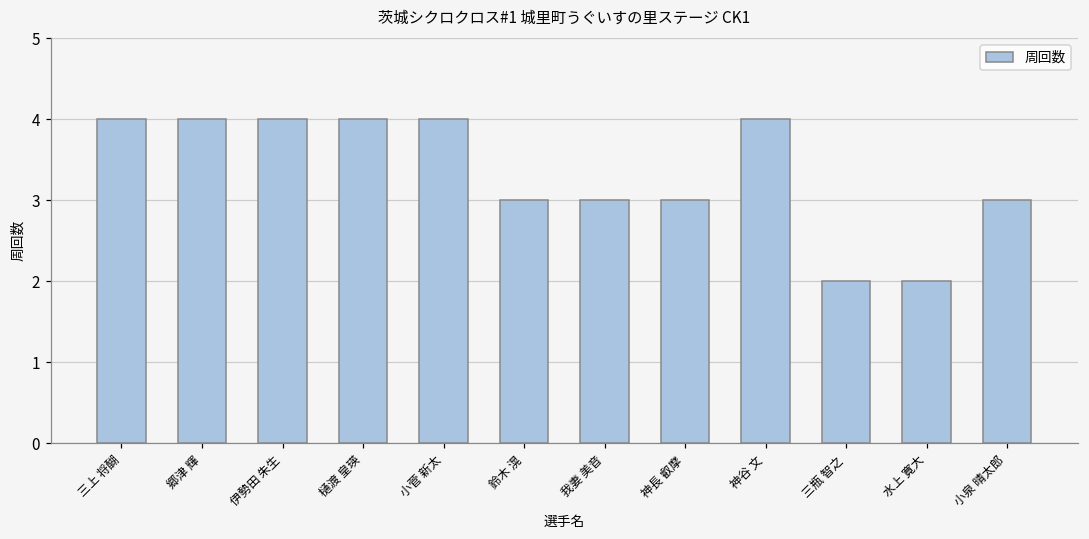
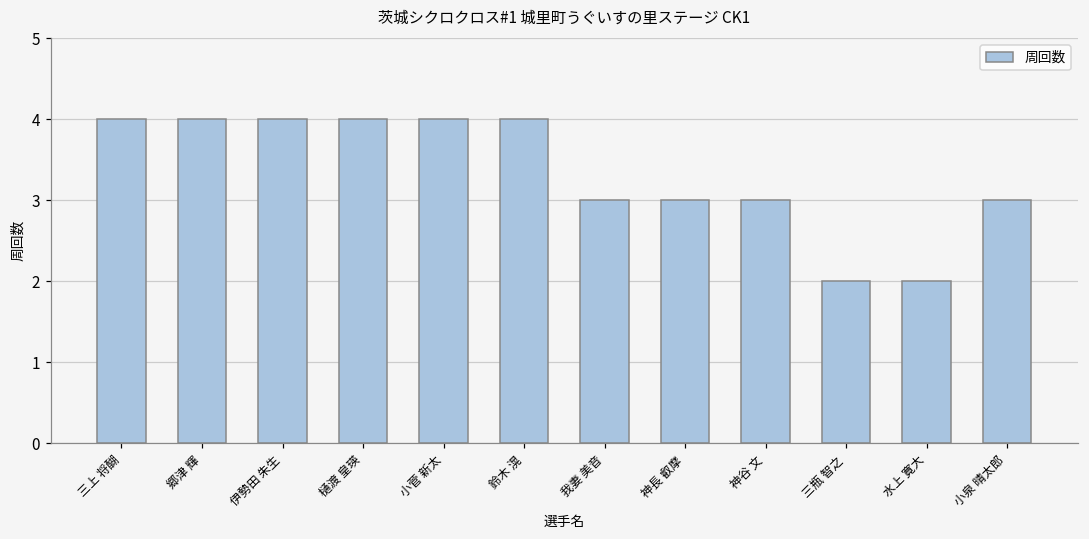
鈴木 滉: 3 -> 4
神谷 文: 4 -> 3
